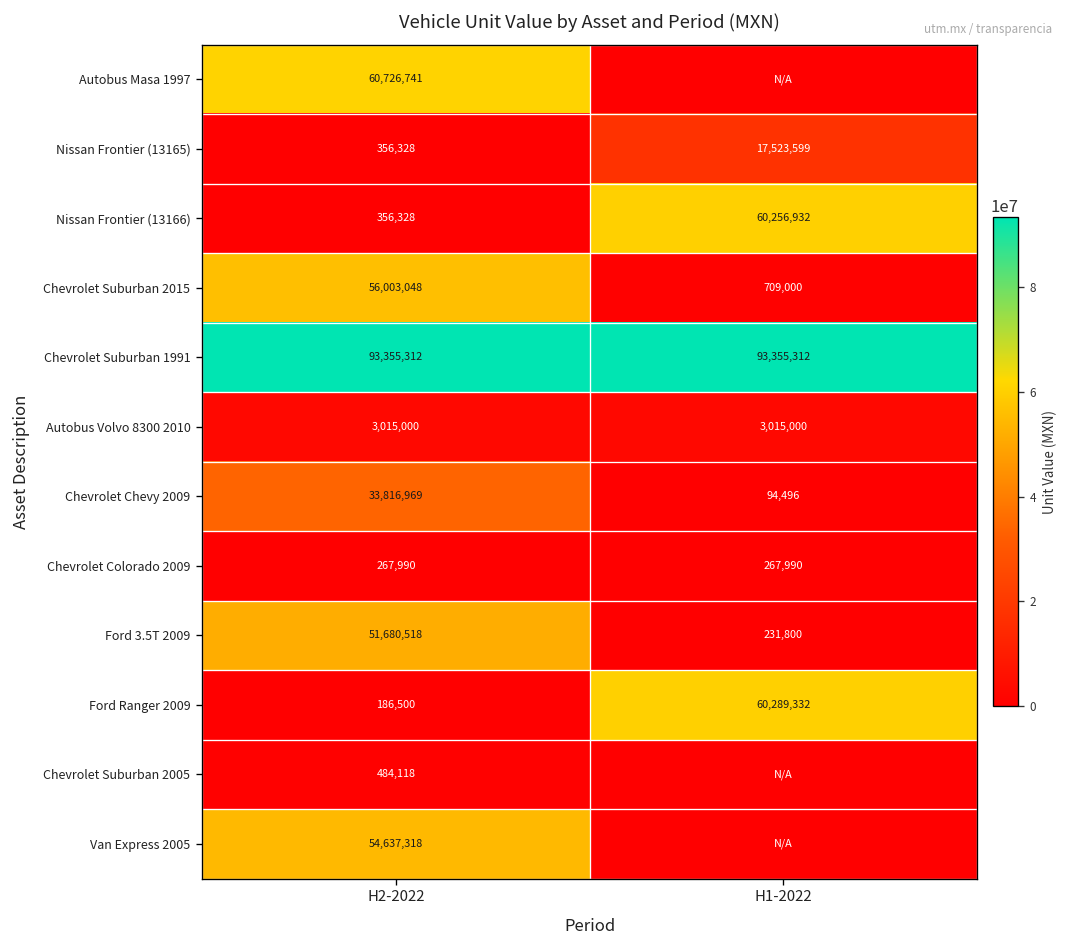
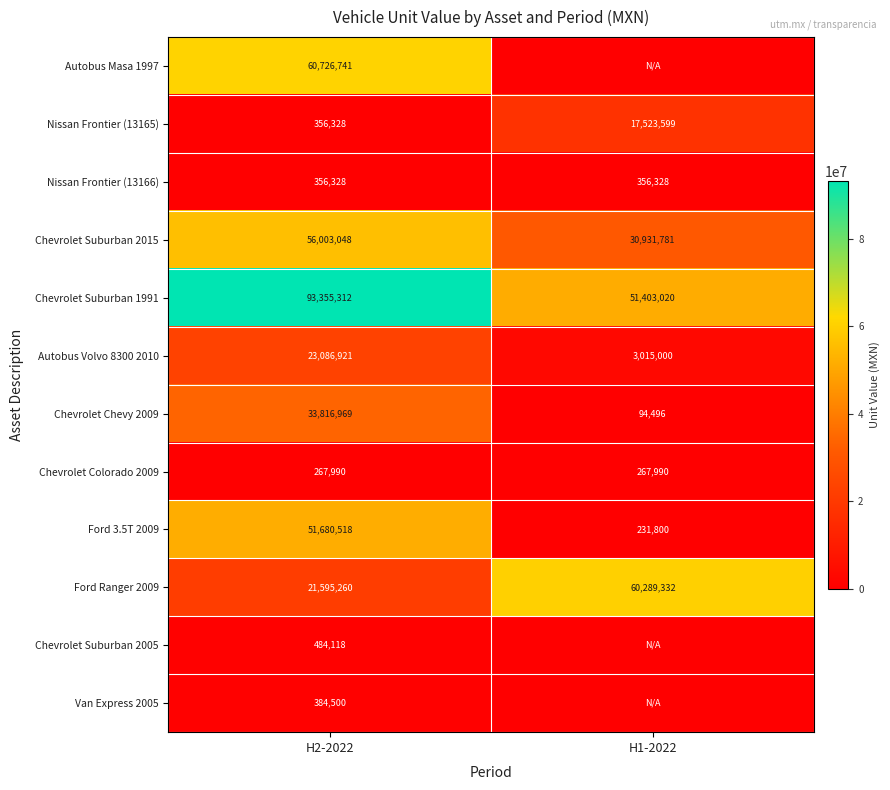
Nissan Frontier (13166), H1-2022: 60,256,932 -> 356,328
Chevrolet Suburban 2015, H1-2022: 709,000 -> 30,931,781
Chevrolet Suburban 1991, H1-2022: 93,355,312 -> 51,403,020
Autobus Volvo 8300 2010, H2-2022: 3,015,000 -> 23,086,921
Ford Ranger 2009, H2-2022: 186,500 -> 21,595,260
Van Express 2005, H2-2022: 54,637,318 -> 384,500
